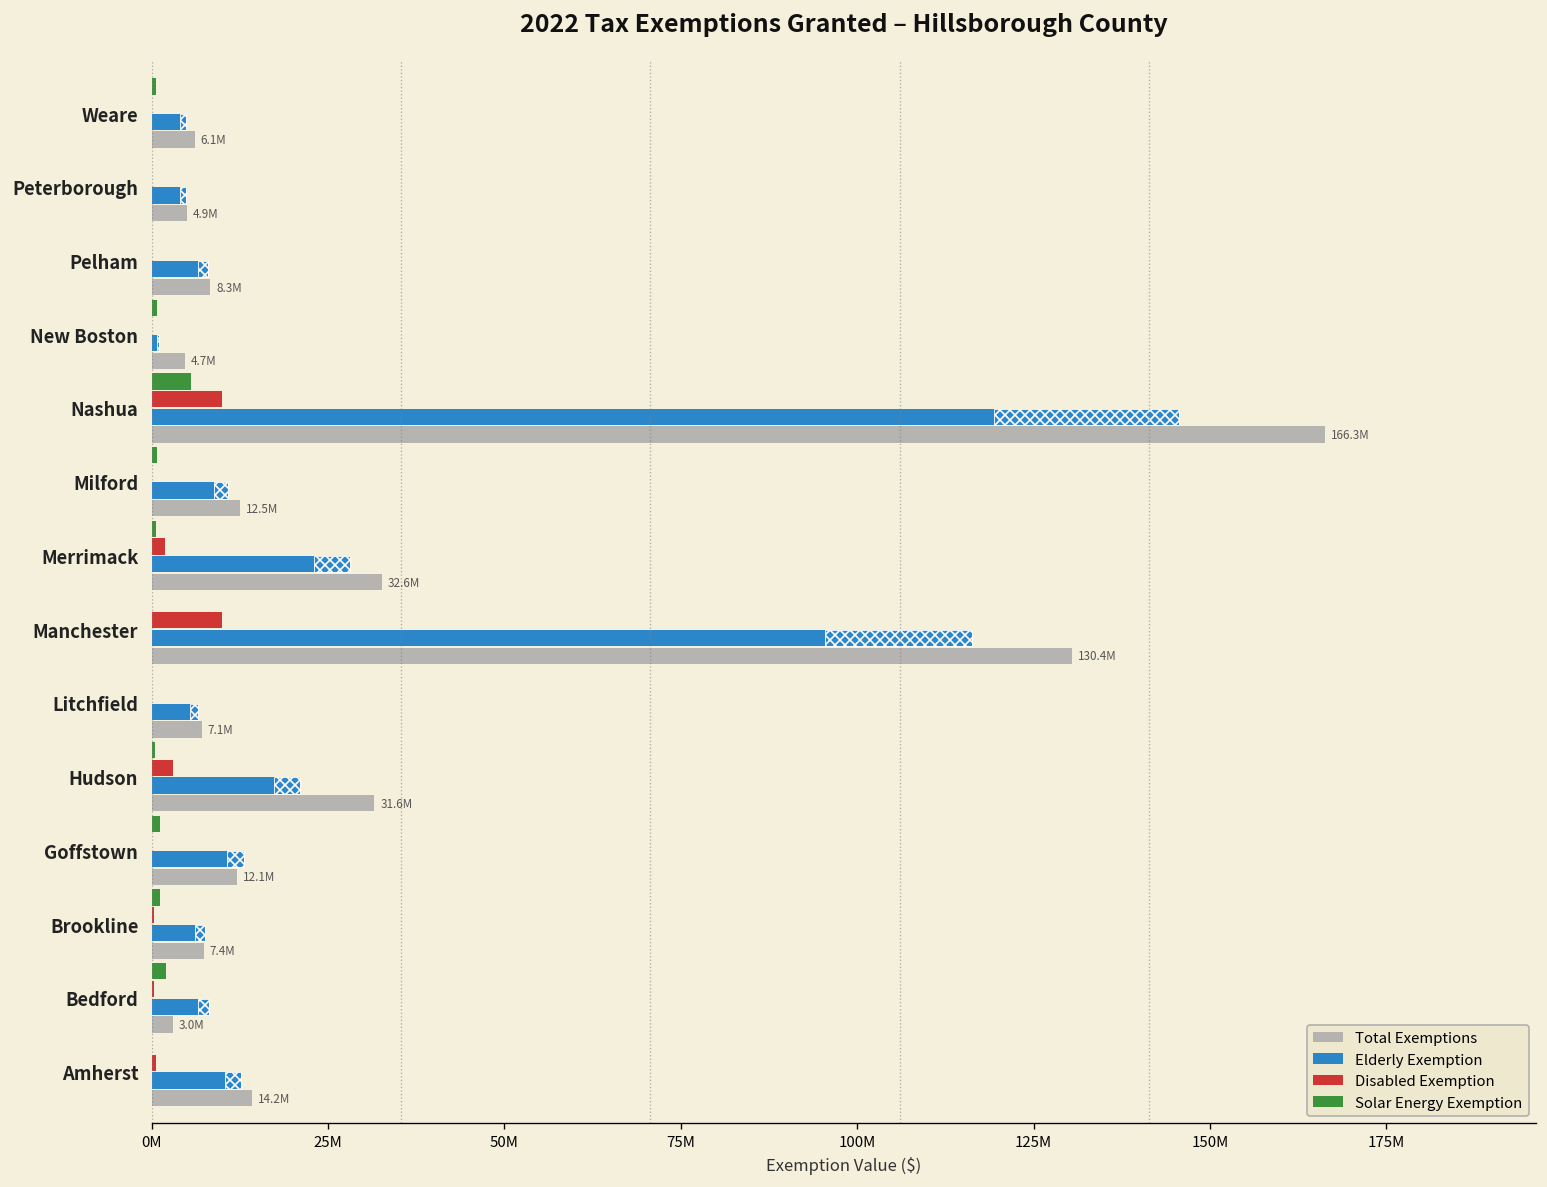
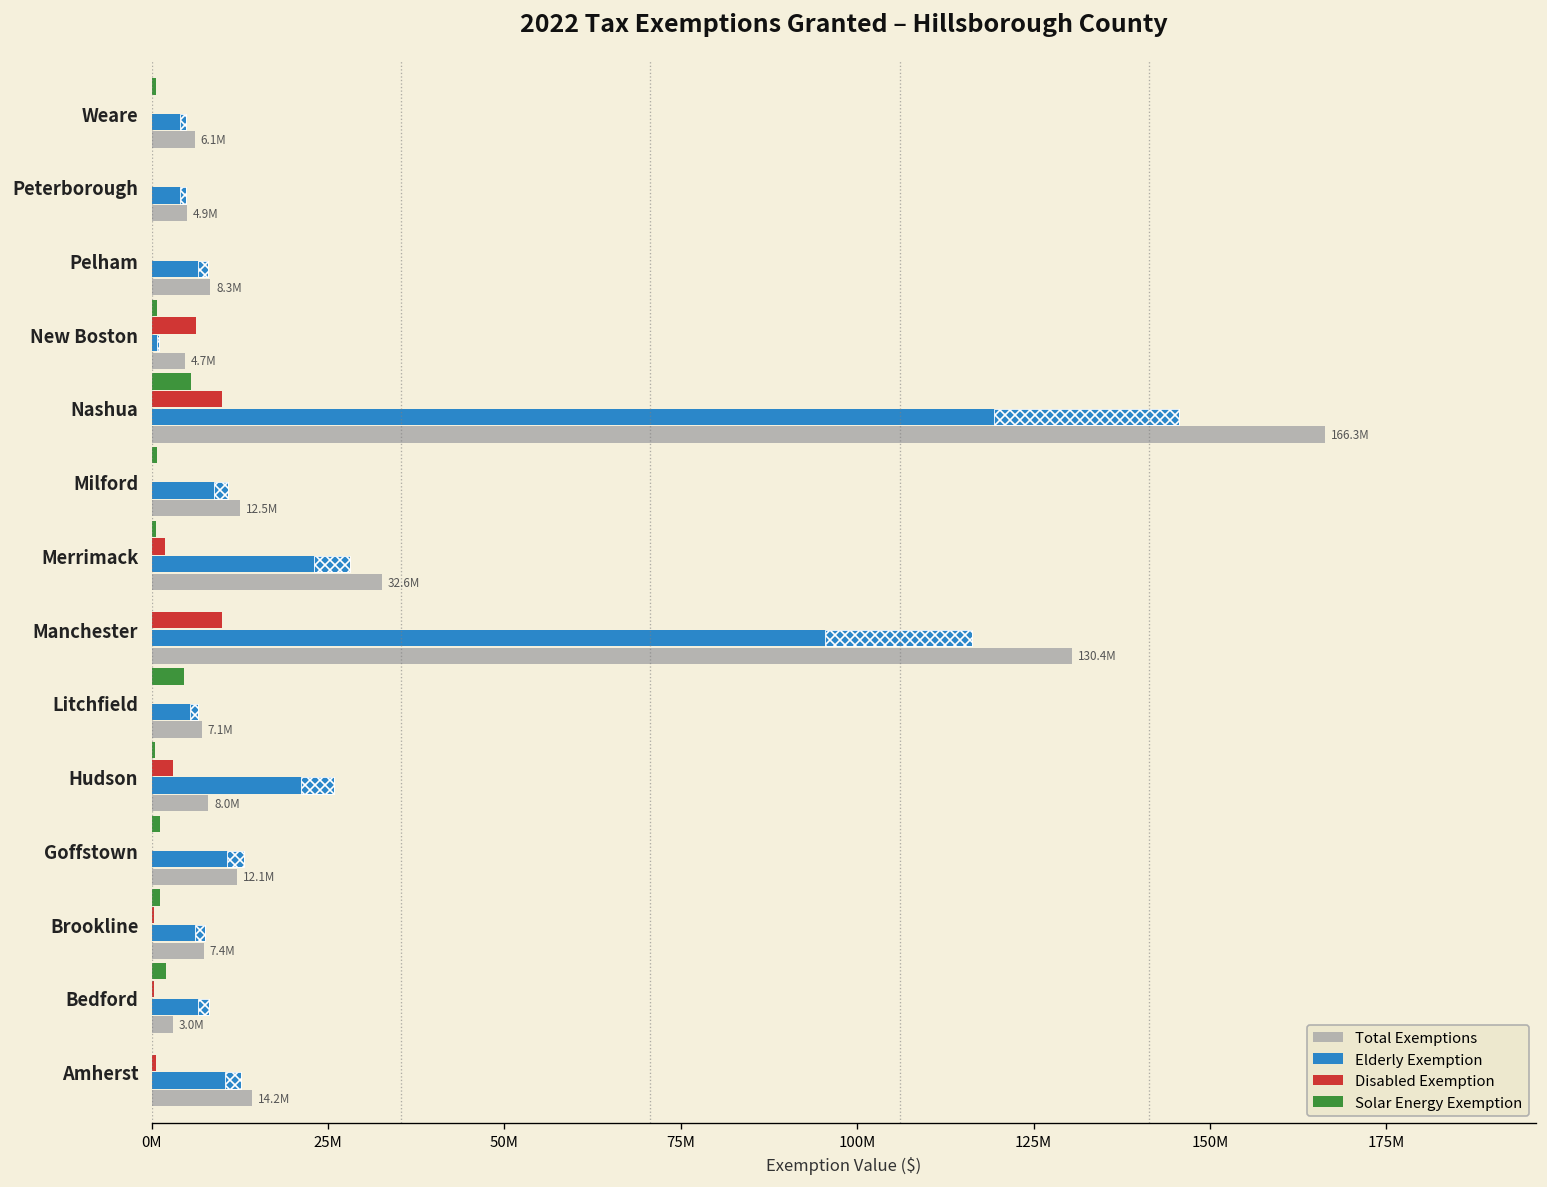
Disabled Exemption, New Boston: 0 -> 6000000
Solar Energy Exemption, Litchfield: 0 -> 5000000
Elderly Exemption, Hudson: 21000000 -> 26000000
Total Exemptions, Hudson: 31.6M -> 8.0M
